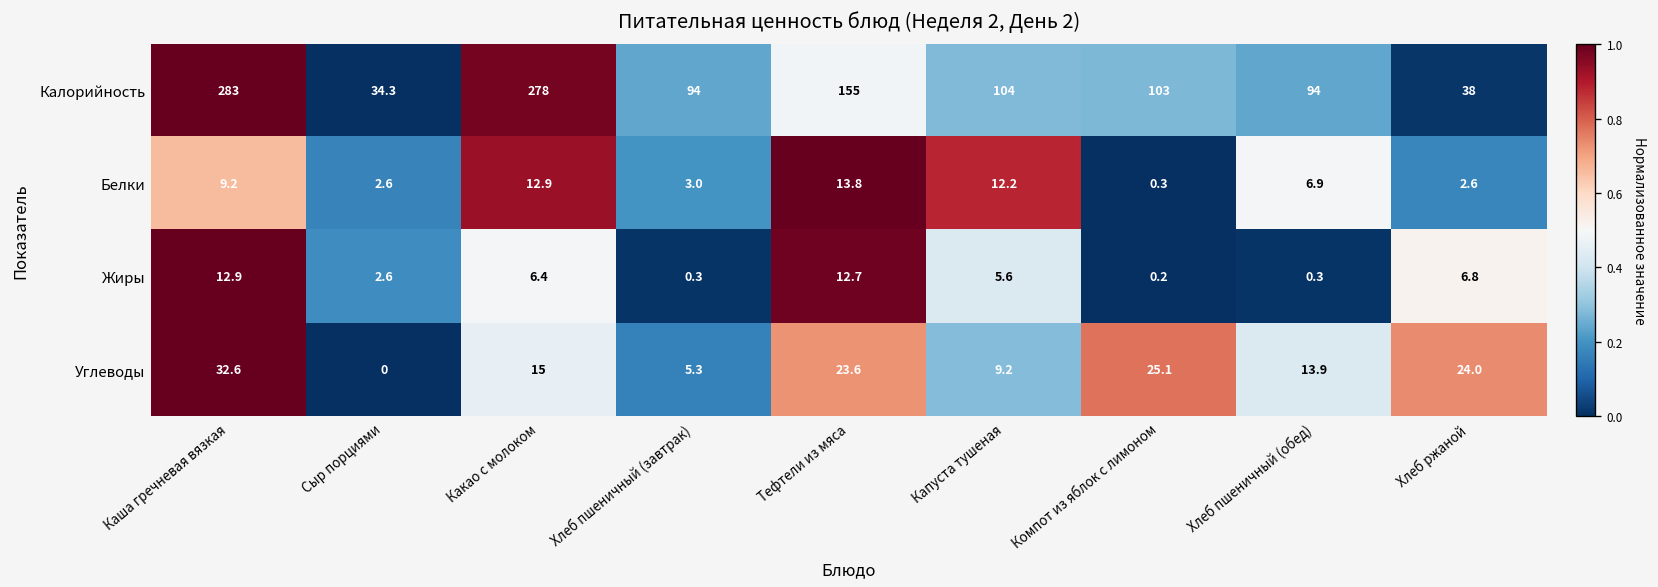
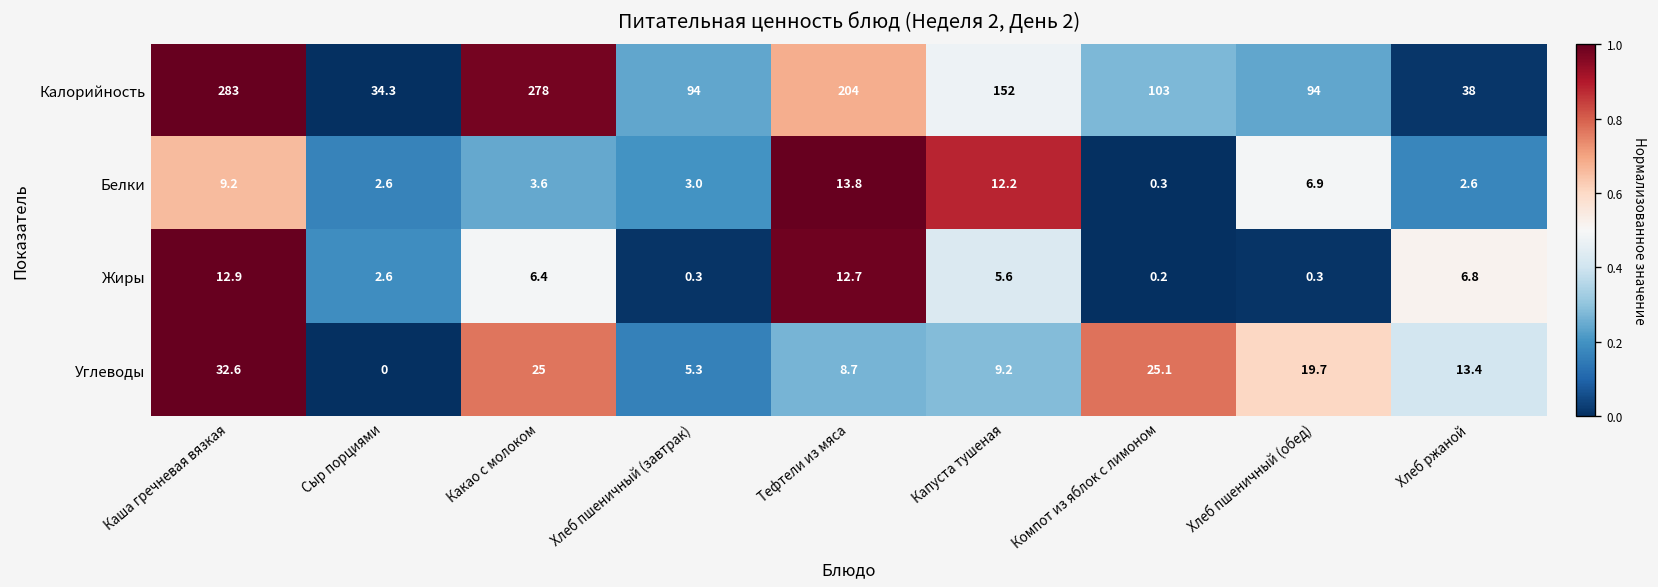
Калорийность, Тефтели из мяса: 155 -> 204
Калорийность, Капуста тушеная: 104 -> 152
Белки, Какао с молоком: 12.9 -> 3.6
Углеводы, Какао с молоком: 15 -> 25
Углеводы, Тефтели из мяса: 23.6 -> 8.7
Углеводы, Хлеб пшеничный (обед): 13.9 -> 19.7
Углеводы, Хлеб ржаной: 24.0 -> 13.4
